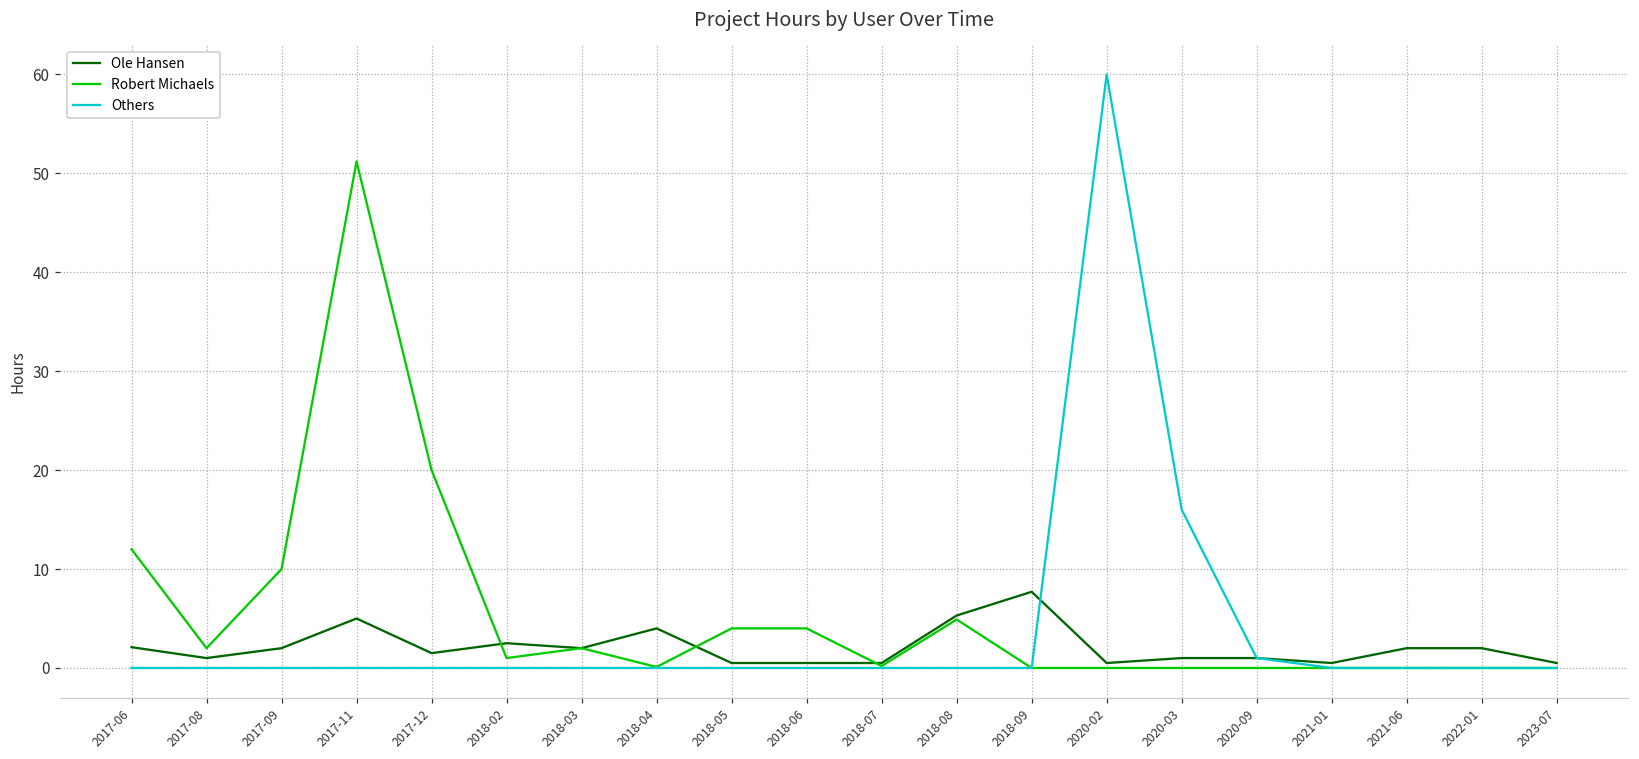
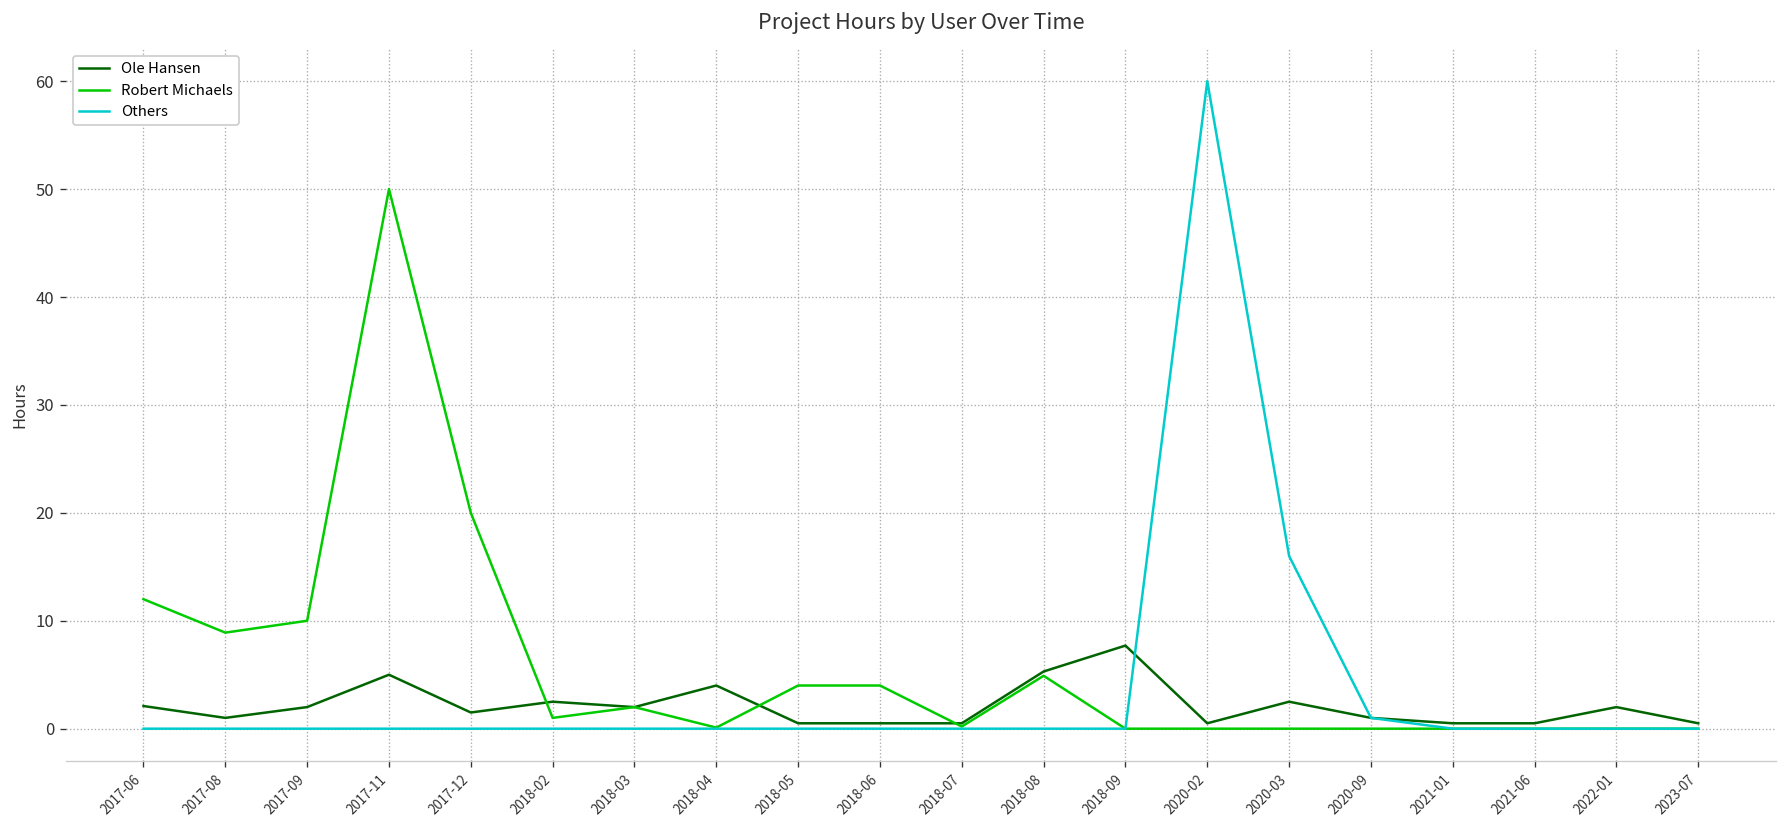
Robert Michaels, 2017-08: 2 -> 9
Robert Michaels, 2017-11: 51 -> 50
Ole Hansen, 2020-03: 1 -> 3
Ole Hansen, 2021-06: 2 -> 1
